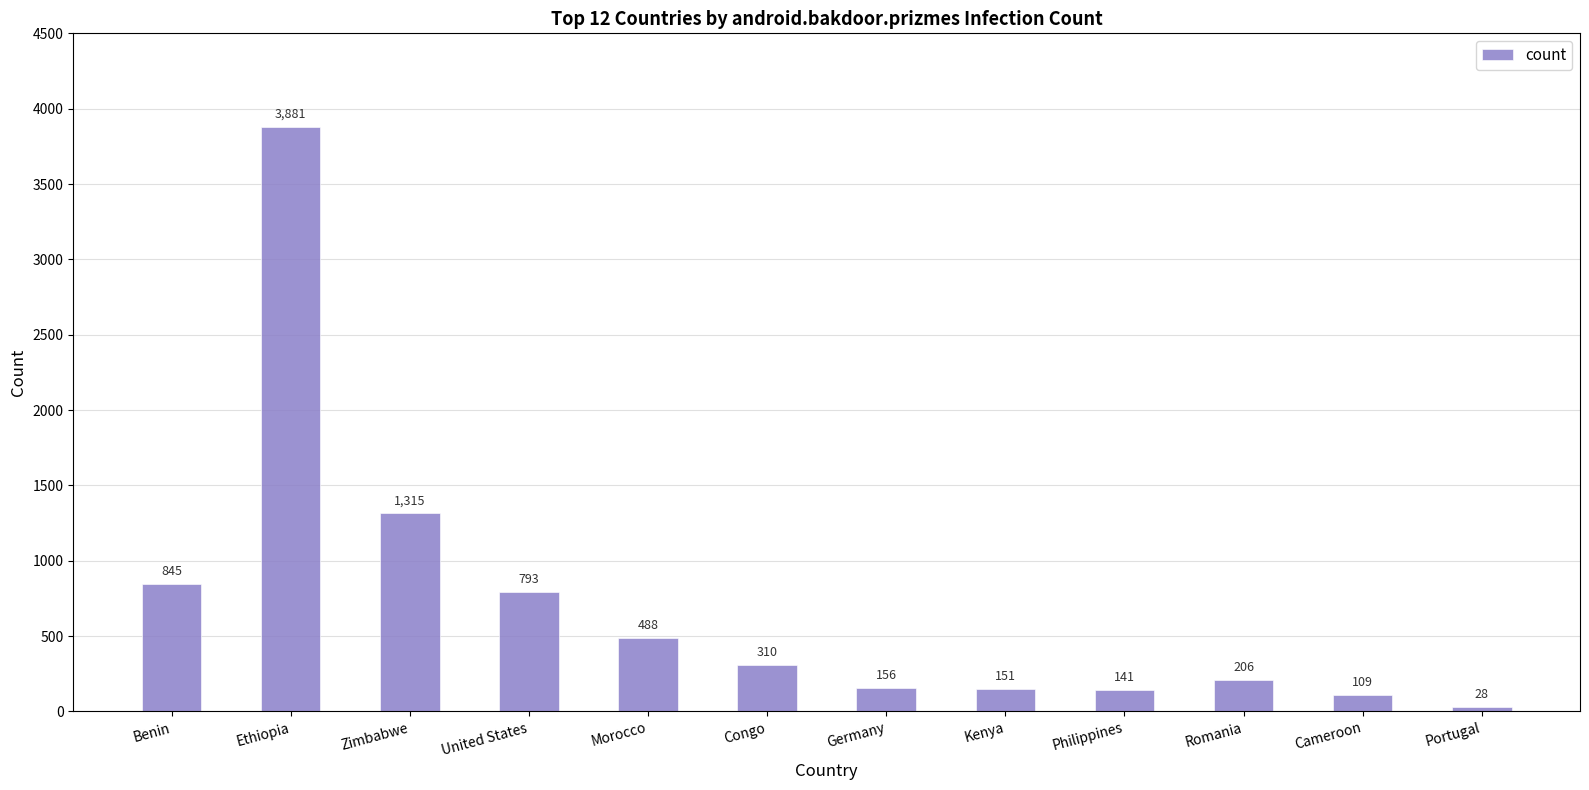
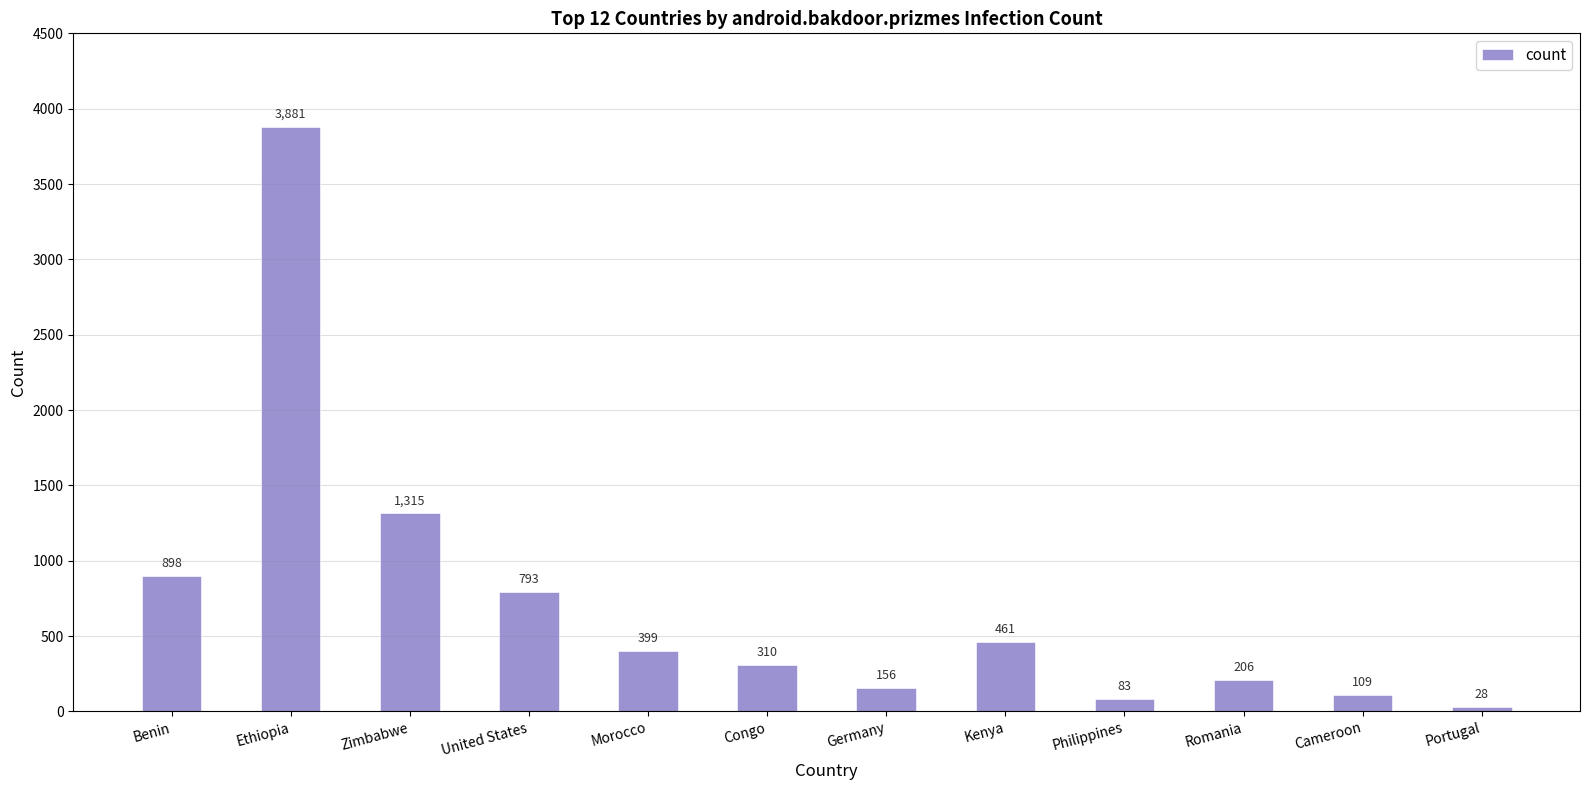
Benin: 845 -> 898
Morocco: 488 -> 399
Kenya: 151 -> 461
Philippines: 141 -> 83
